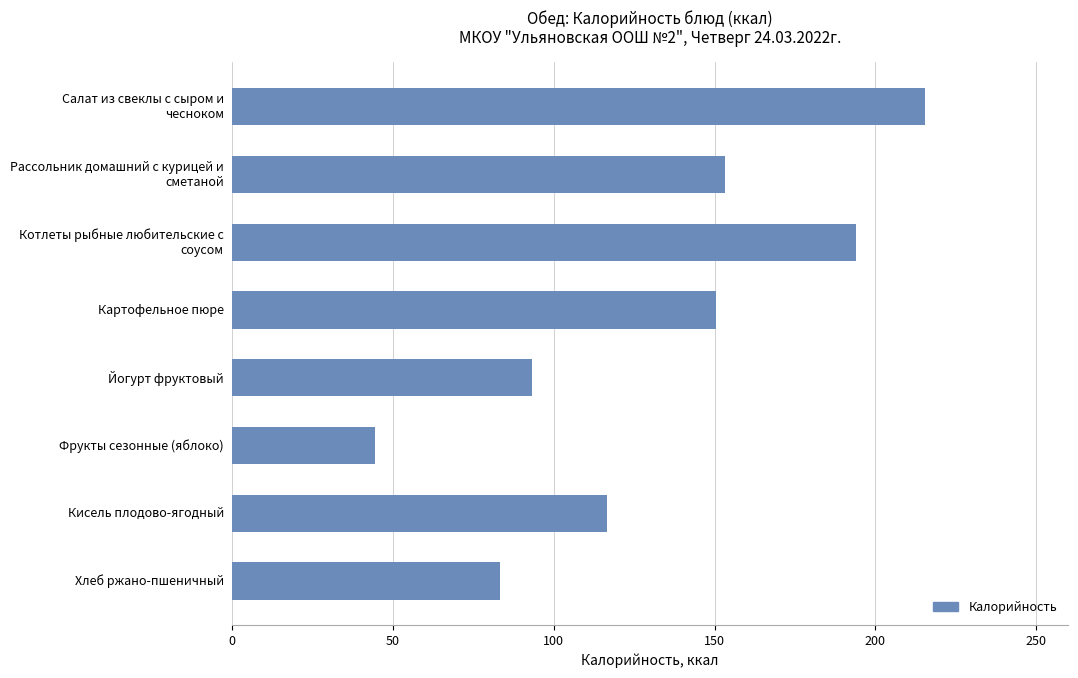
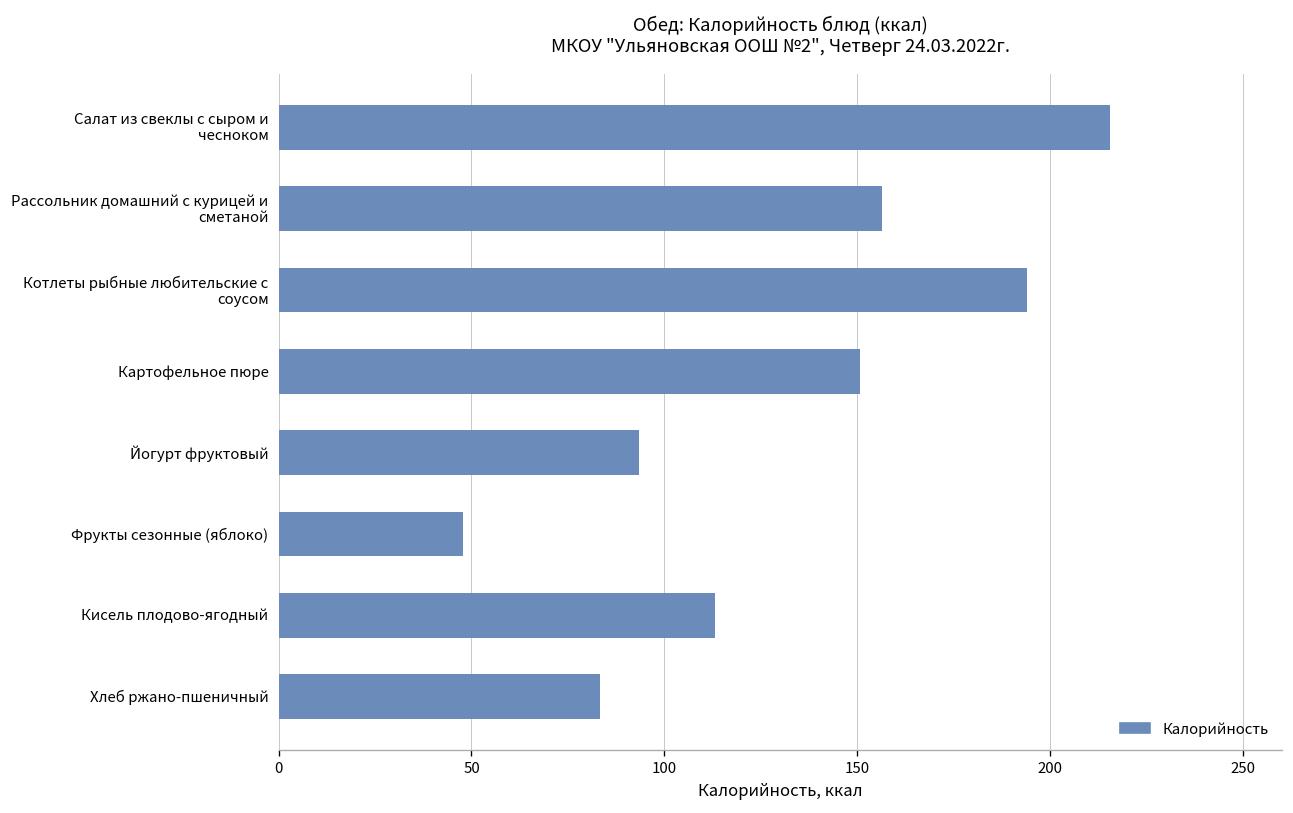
Рассольник домашний с курицей и сметаной: 153 -> 156
Фрукты сезонные (яблоко): 45 -> 48
Кисель плодово-ягодный: 117 -> 113
